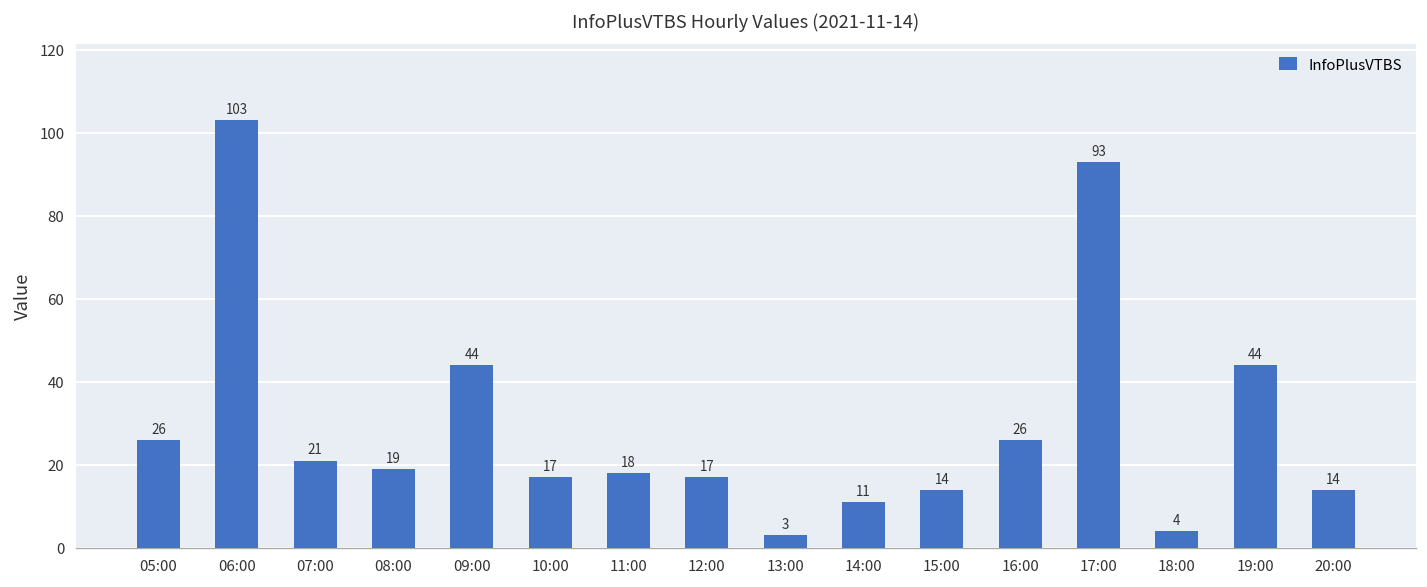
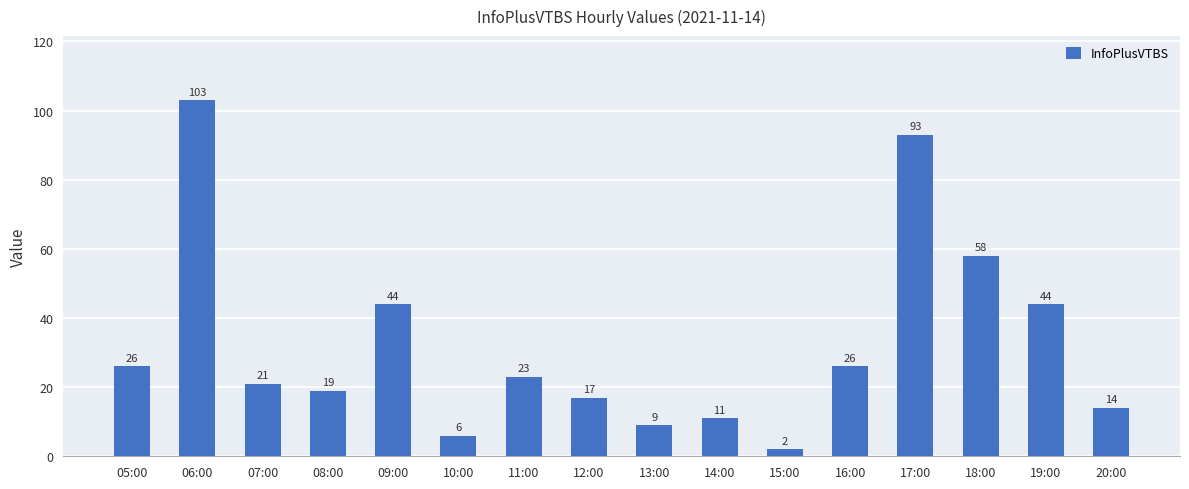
10:00: 17 -> 6
11:00: 18 -> 23
13:00: 3 -> 9
15:00: 14 -> 2
18:00: 4 -> 58
